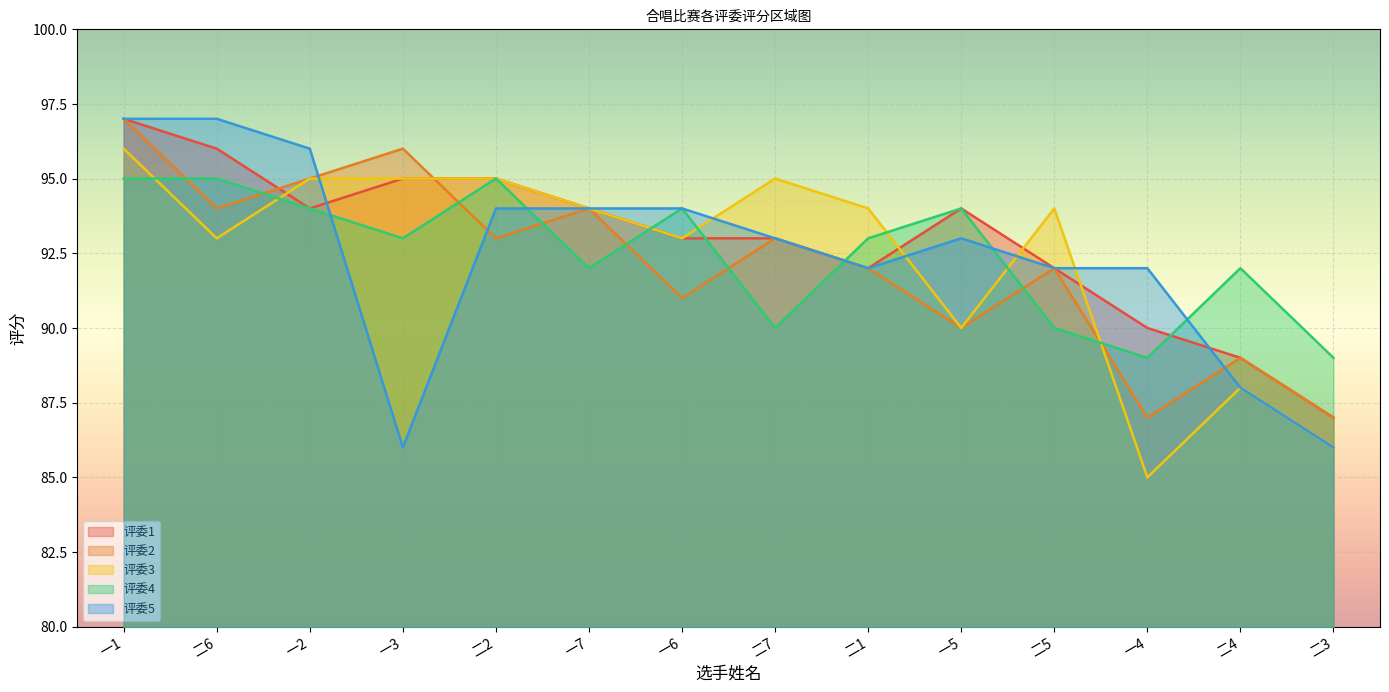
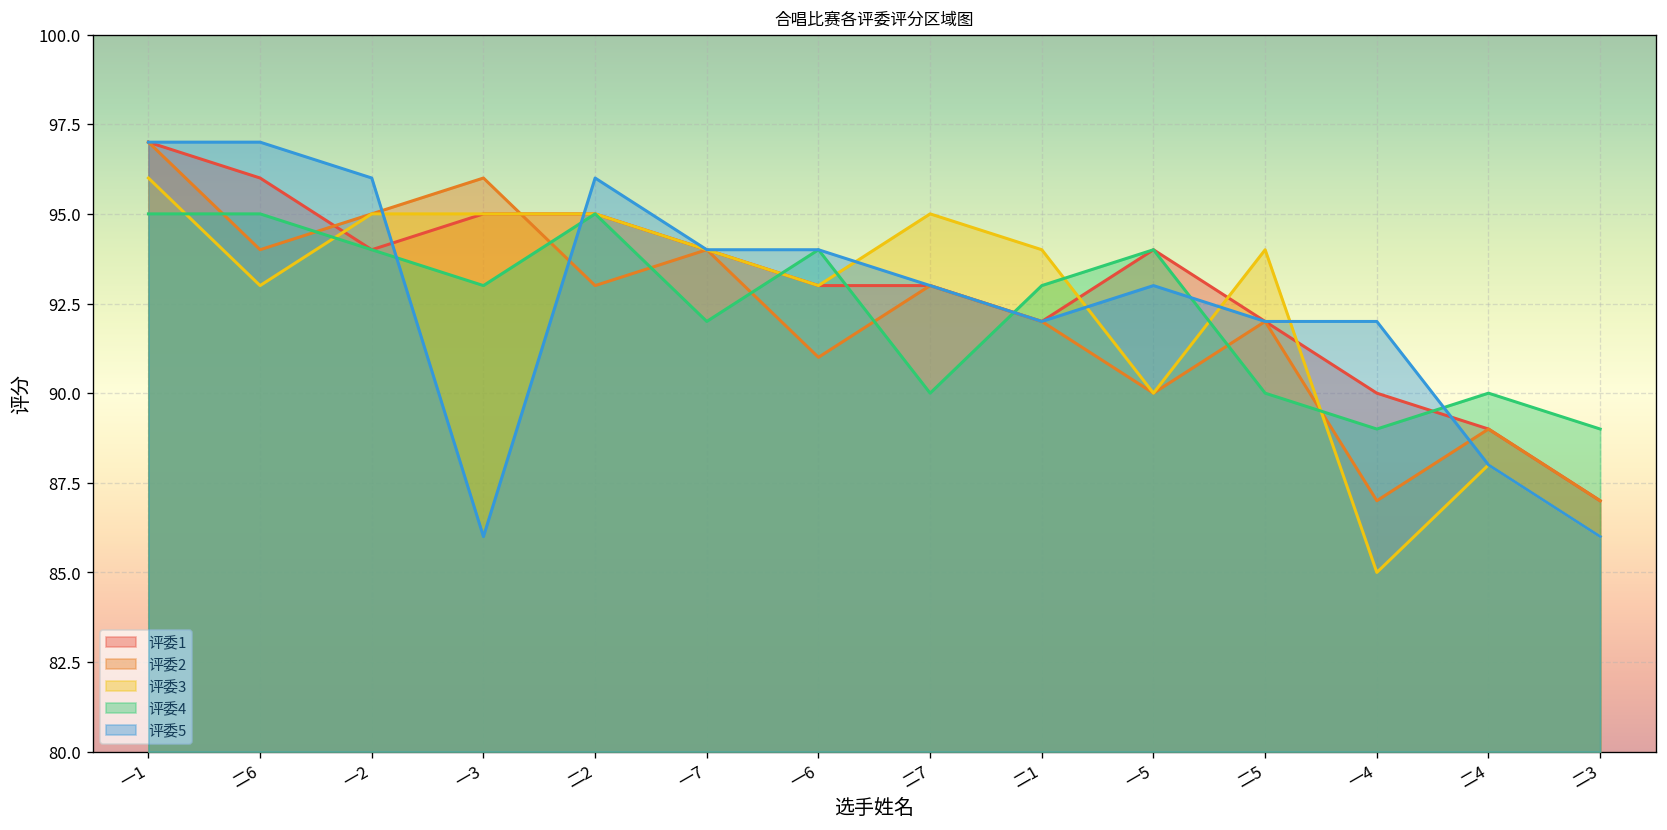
评委5, 二2: 94 -> 96
评委4, 二4: 92 -> 90
